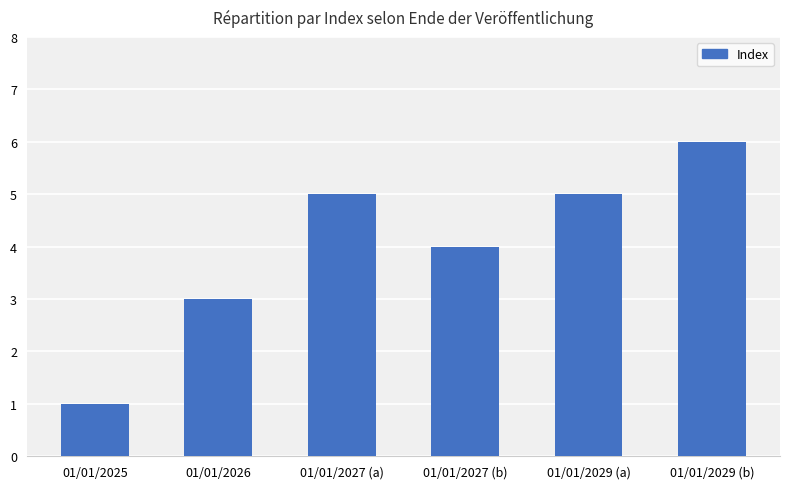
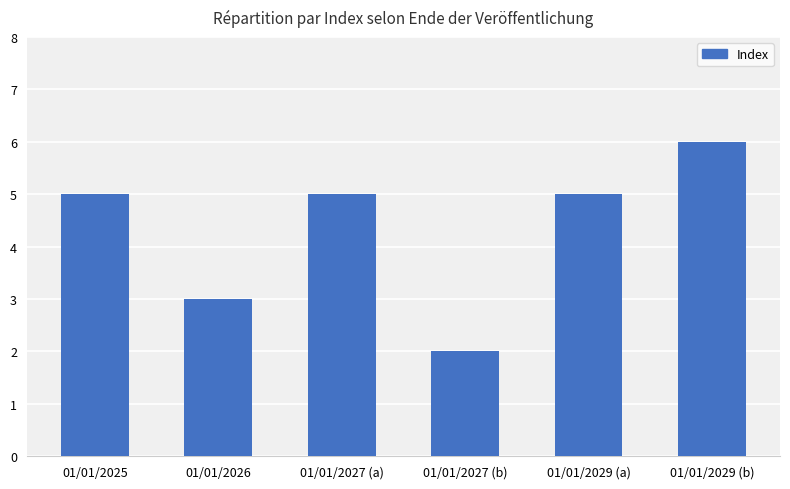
01/01/2025: 1 -> 5
01/01/2027 (b): 4 -> 2
